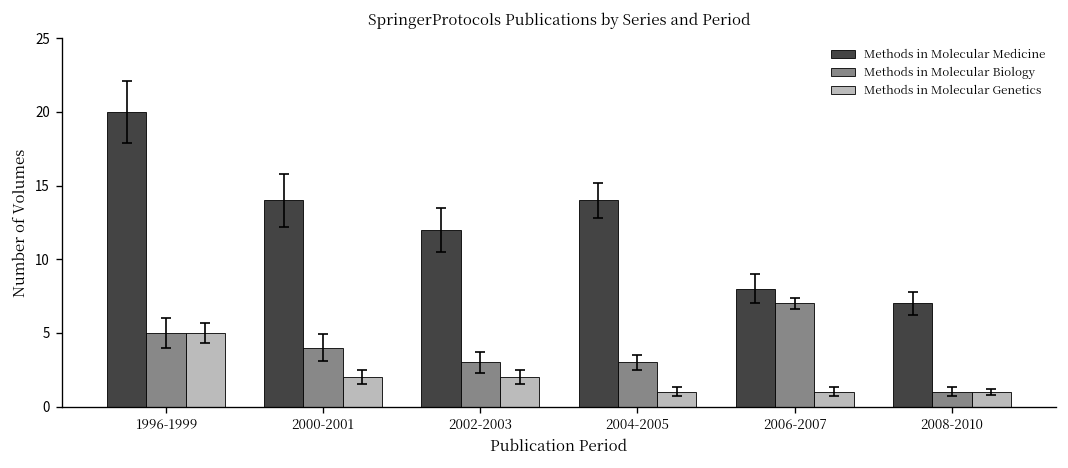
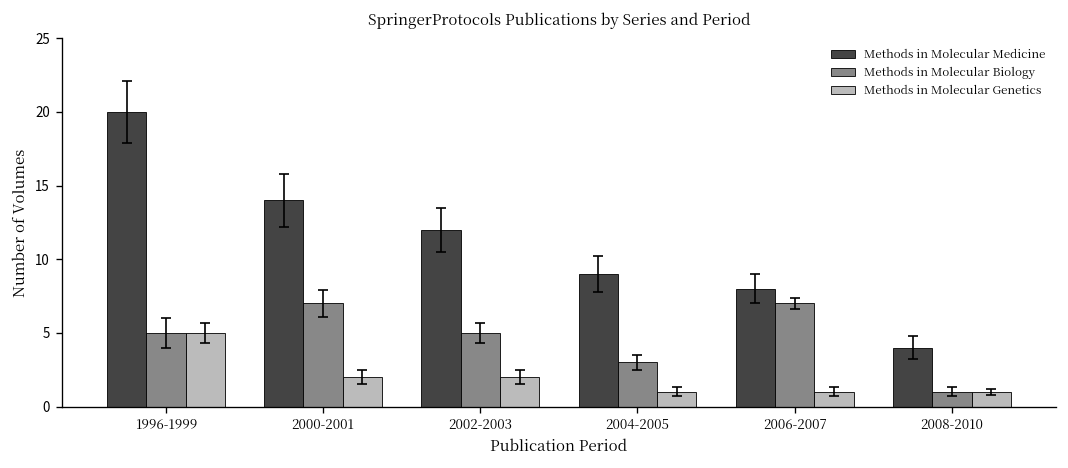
Methods in Molecular Biology, 2000-2001: 4 -> 7
Methods in Molecular Biology, 2002-2003: 3 -> 5
Methods in Molecular Medicine, 2004-2005: 14 -> 9
Methods in Molecular Medicine, 2008-2010: 7 -> 4
